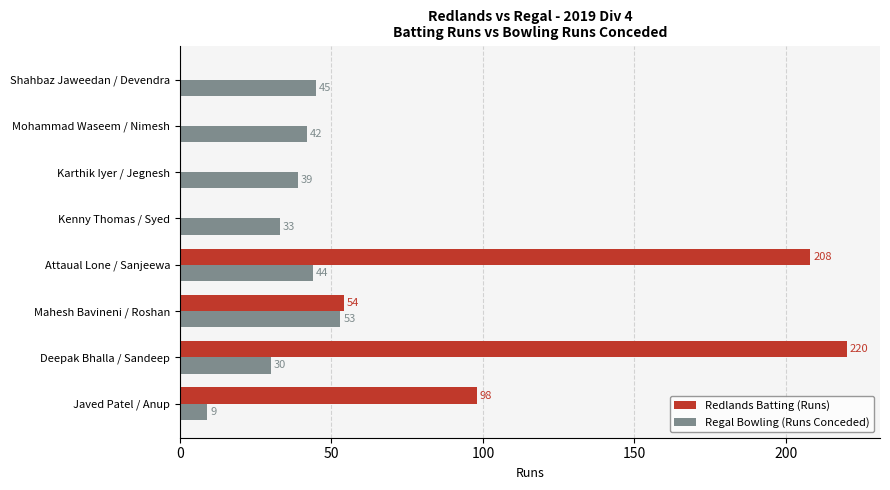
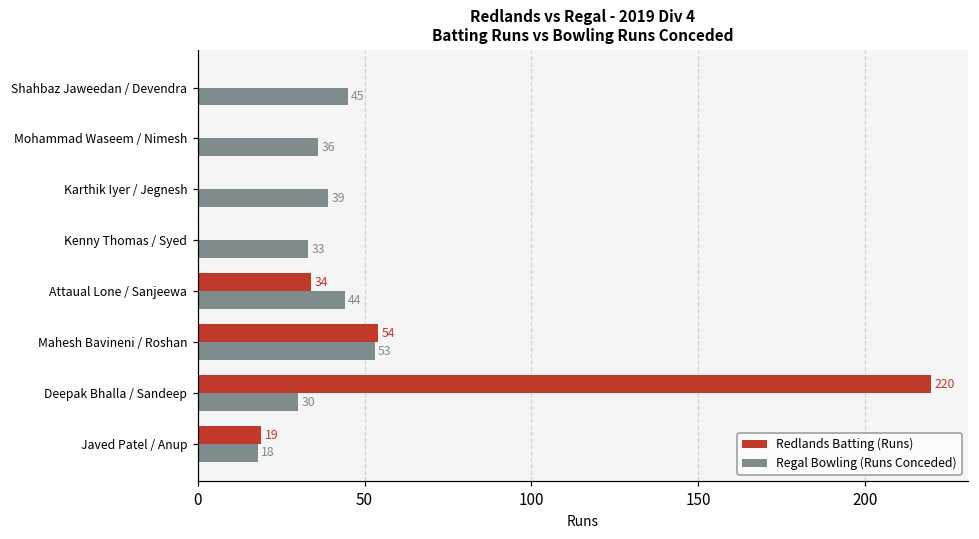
Regal Bowling (Runs Conceded), Mohammad Waseem / Nimesh: 42 -> 36
Redlands Batting (Runs), Attaual Lone / Sanjeewa: 208 -> 34
Redlands Batting (Runs), Javed Patel / Anup: 98 -> 19
Regal Bowling (Runs Conceded), Javed Patel / Anup: 9 -> 18
